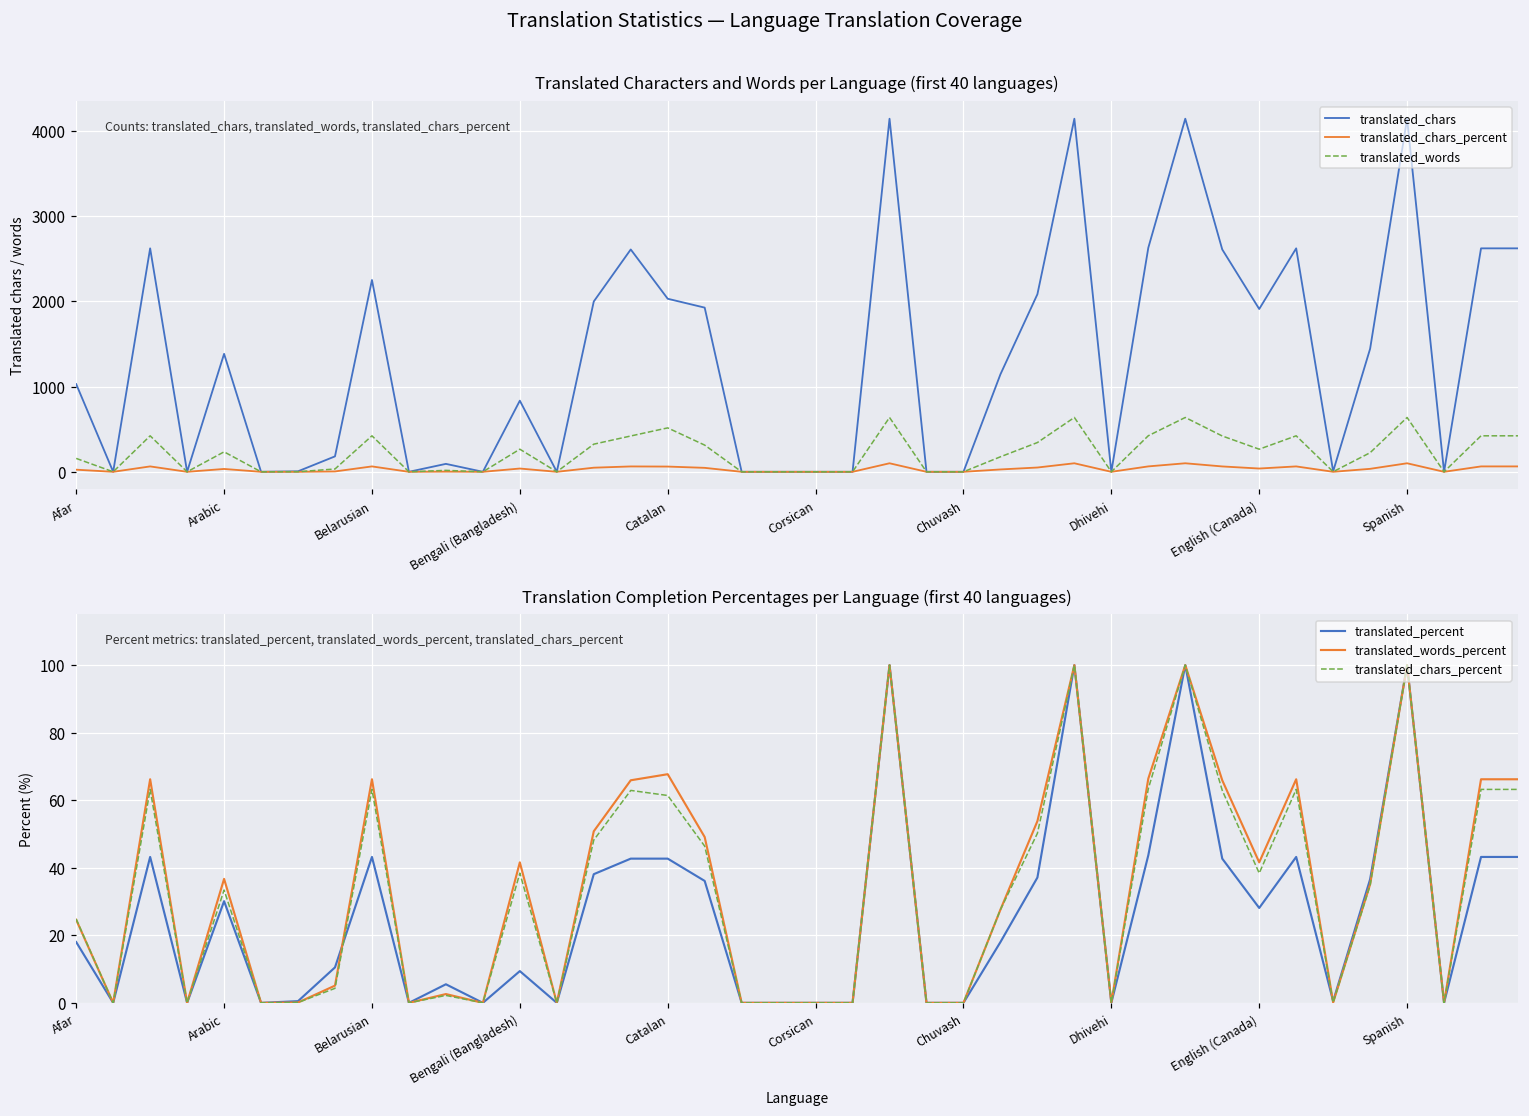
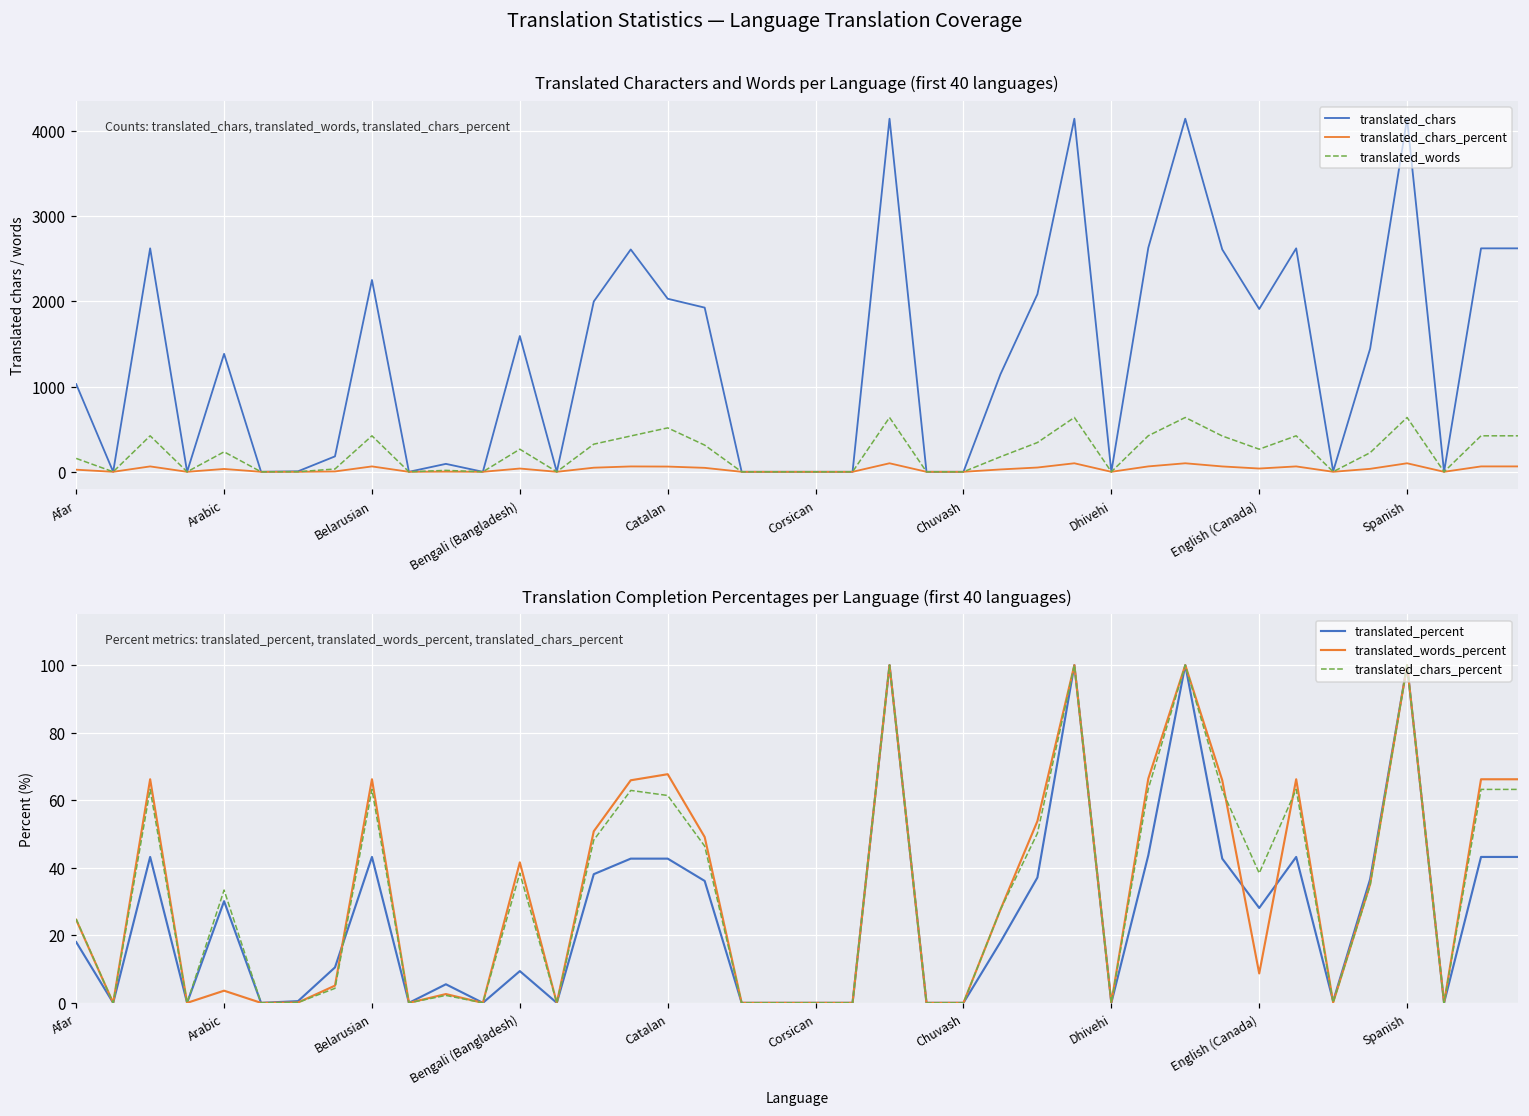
Translated Characters and Words per Language (first 40 languages), translated_chars, Bengali (Bangladesh): 800 -> 1600
Translation Completion Percentages per Language (first 40 languages), translated_words_percent, Arabic: 37 -> 4
Translation Completion Percentages per Language (first 40 languages), translated_words_percent, English (Canada): 42 -> 9
